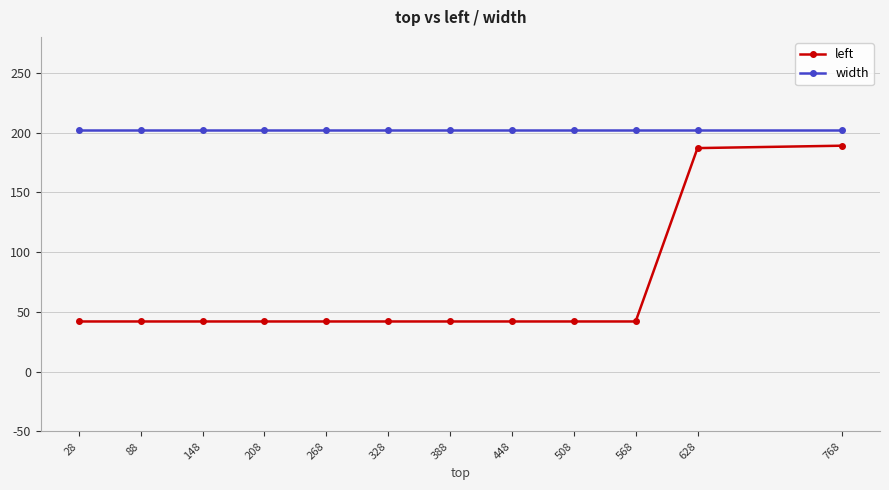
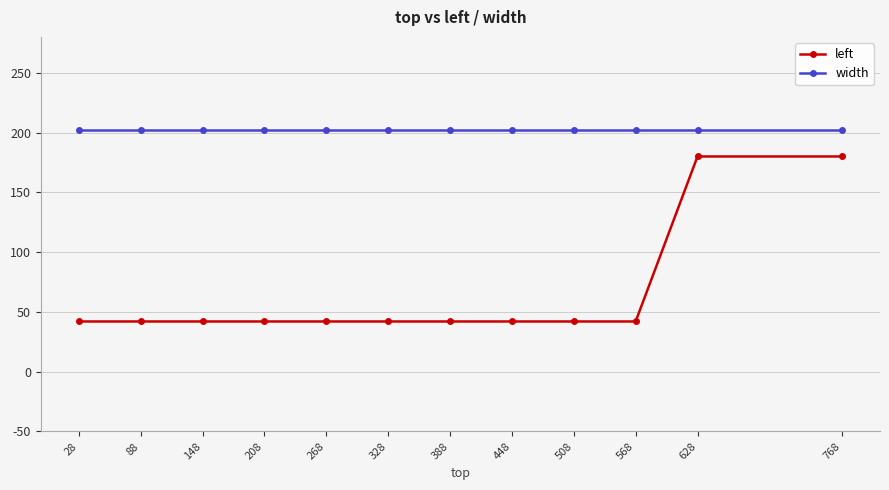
left, 628: 187 -> 180
left, 768: 189 -> 180
